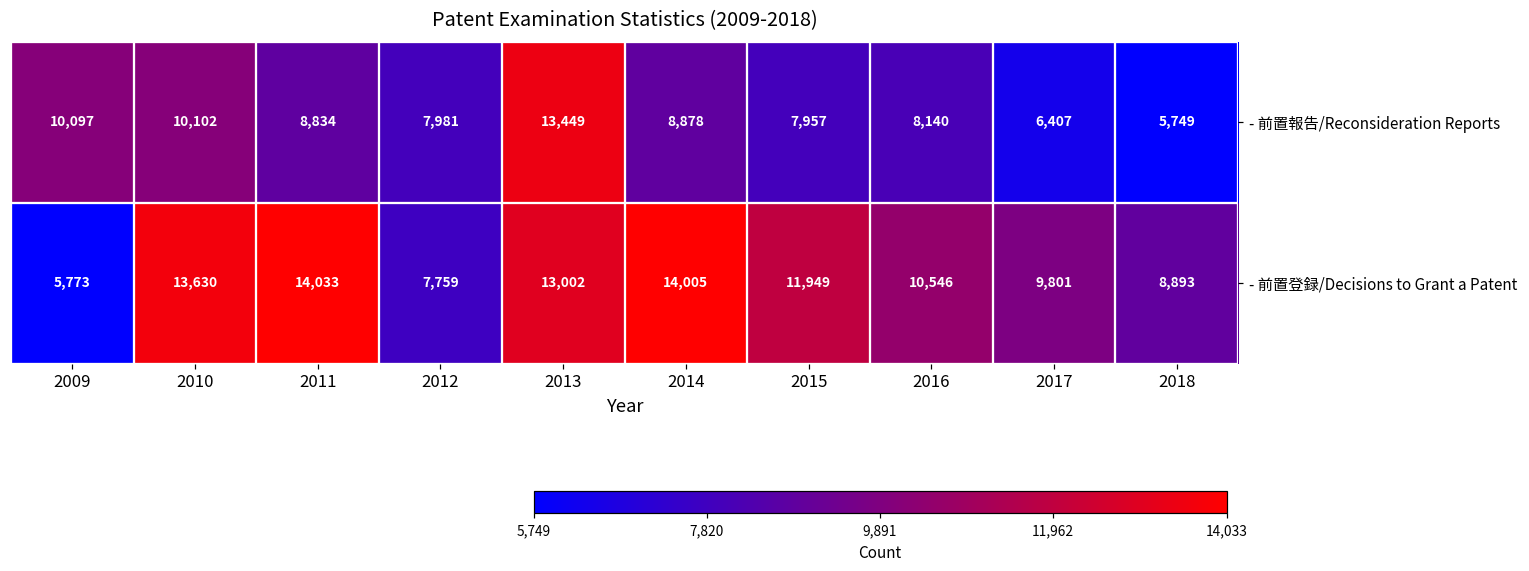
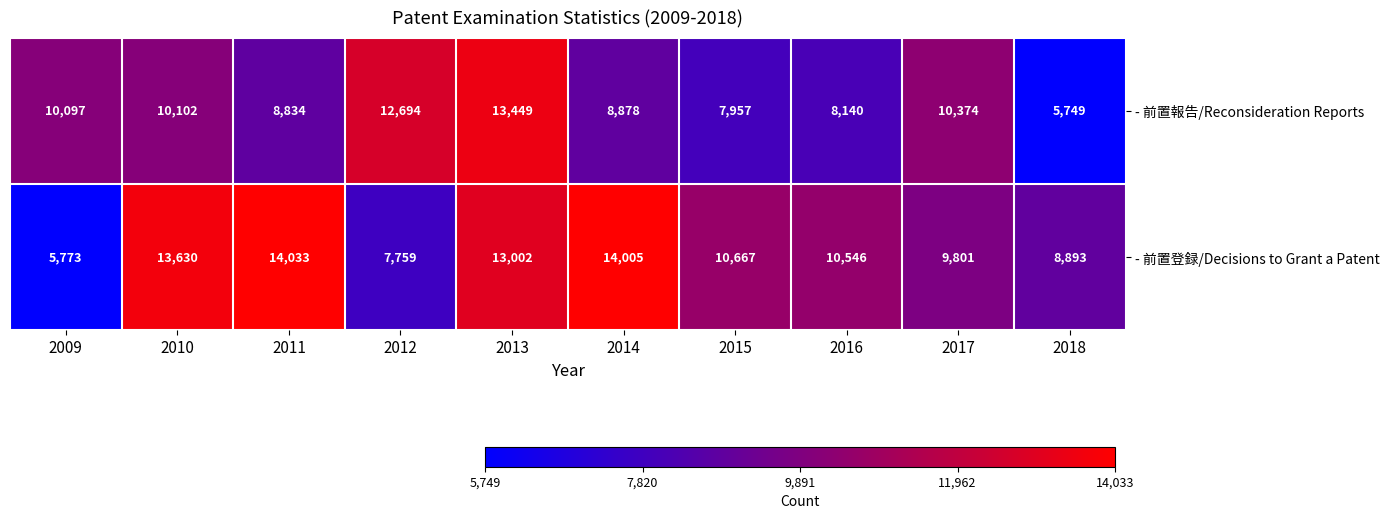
- 前置報告/Reconsideration Reports, 2012: 7,981 -> 12,694
- 前置報告/Reconsideration Reports, 2017: 6,407 -> 10,374
- 前置登録/Decisions to Grant a Patent, 2015: 11,949 -> 10,667
